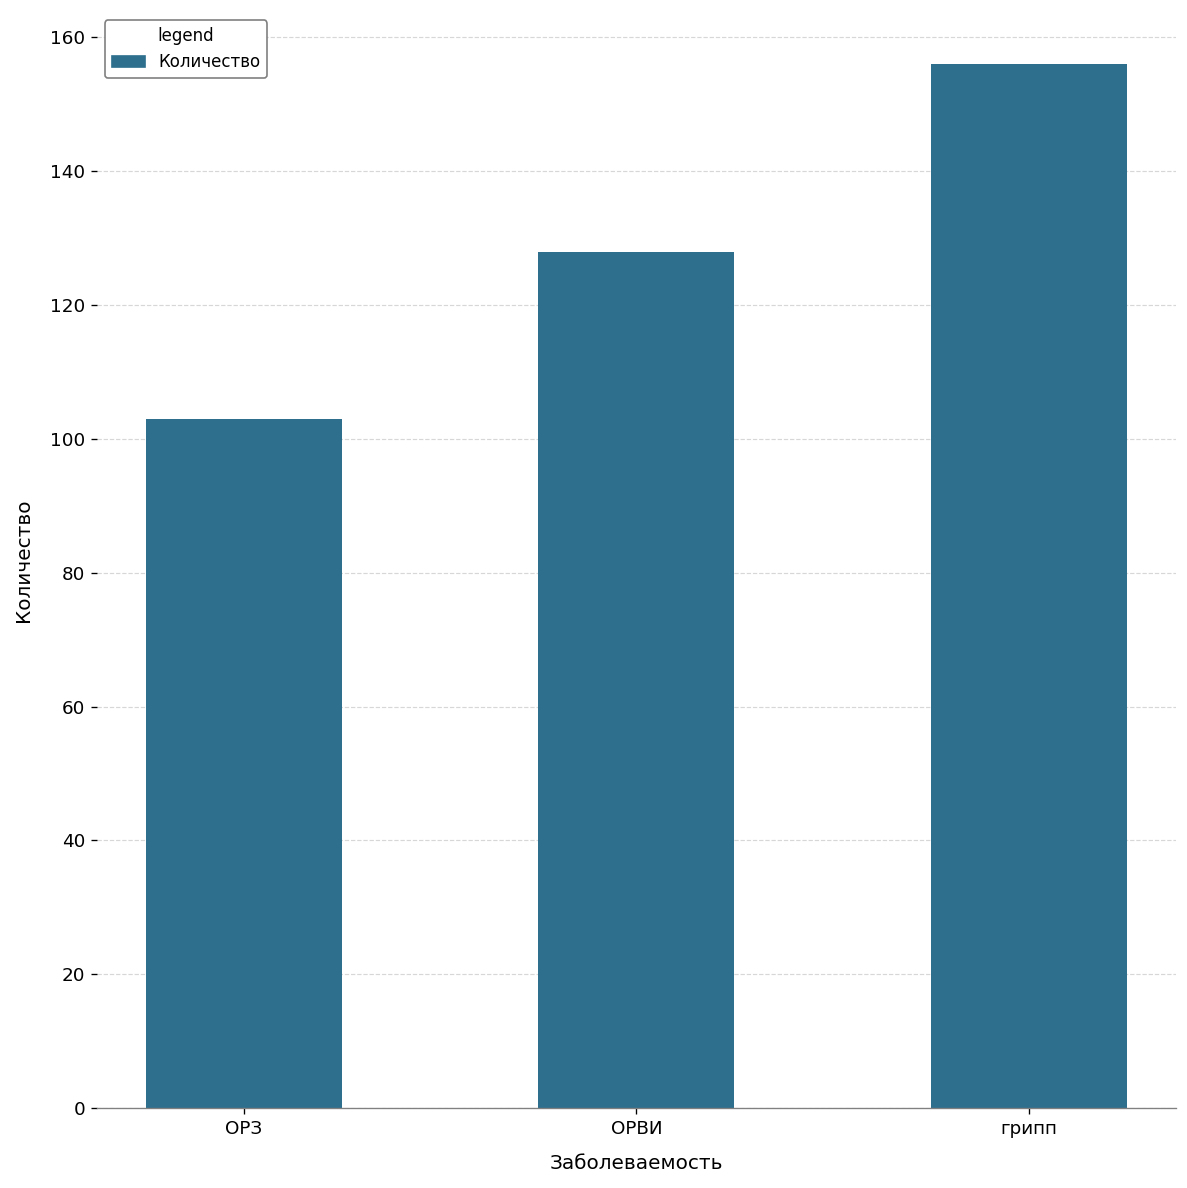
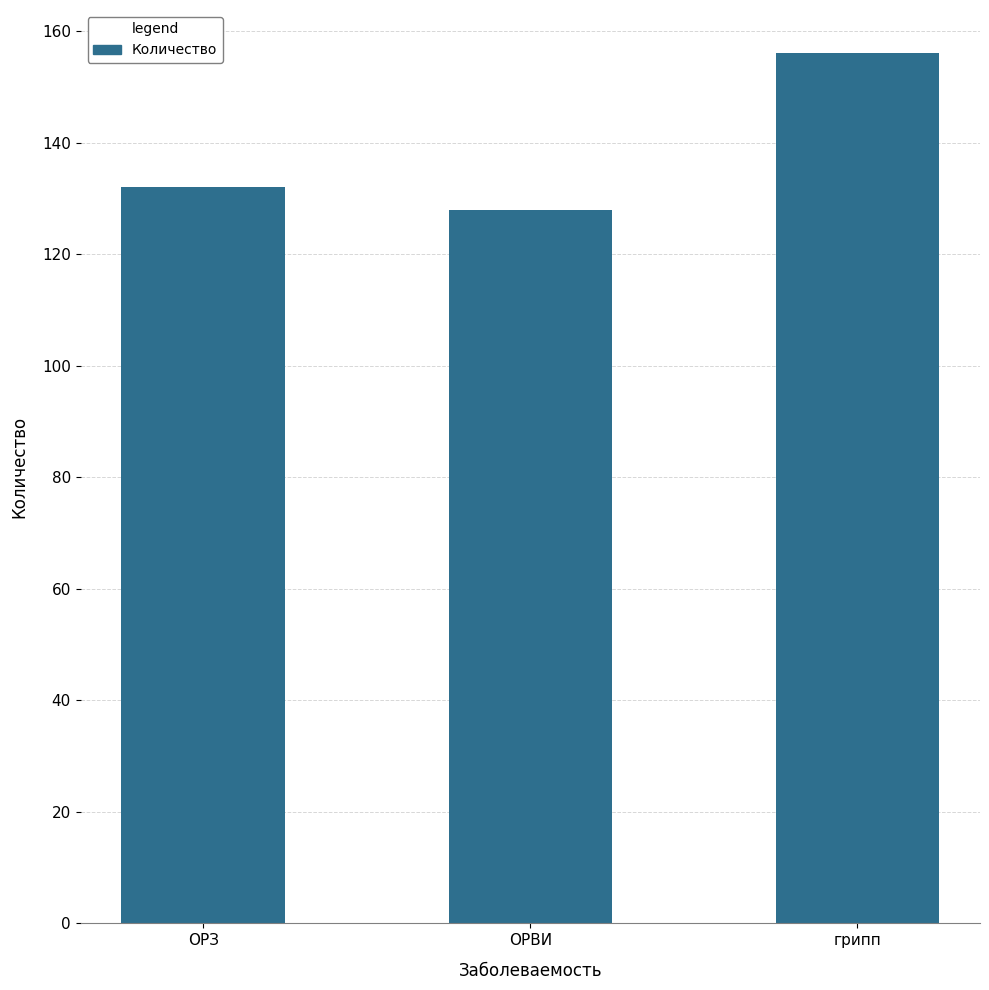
ОРЗ: 103 -> 132
